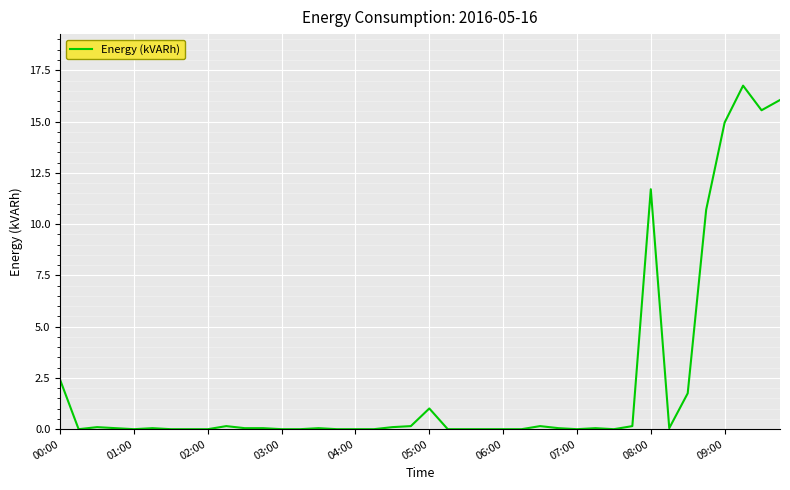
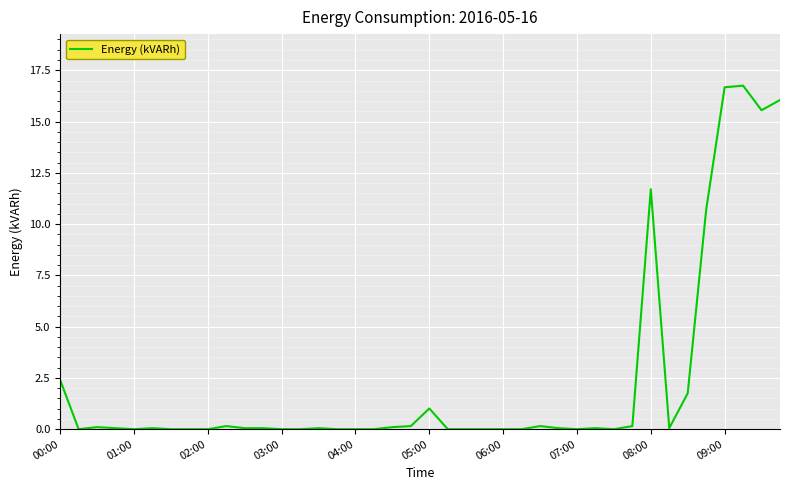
09:00: 15.0 -> 16.7
